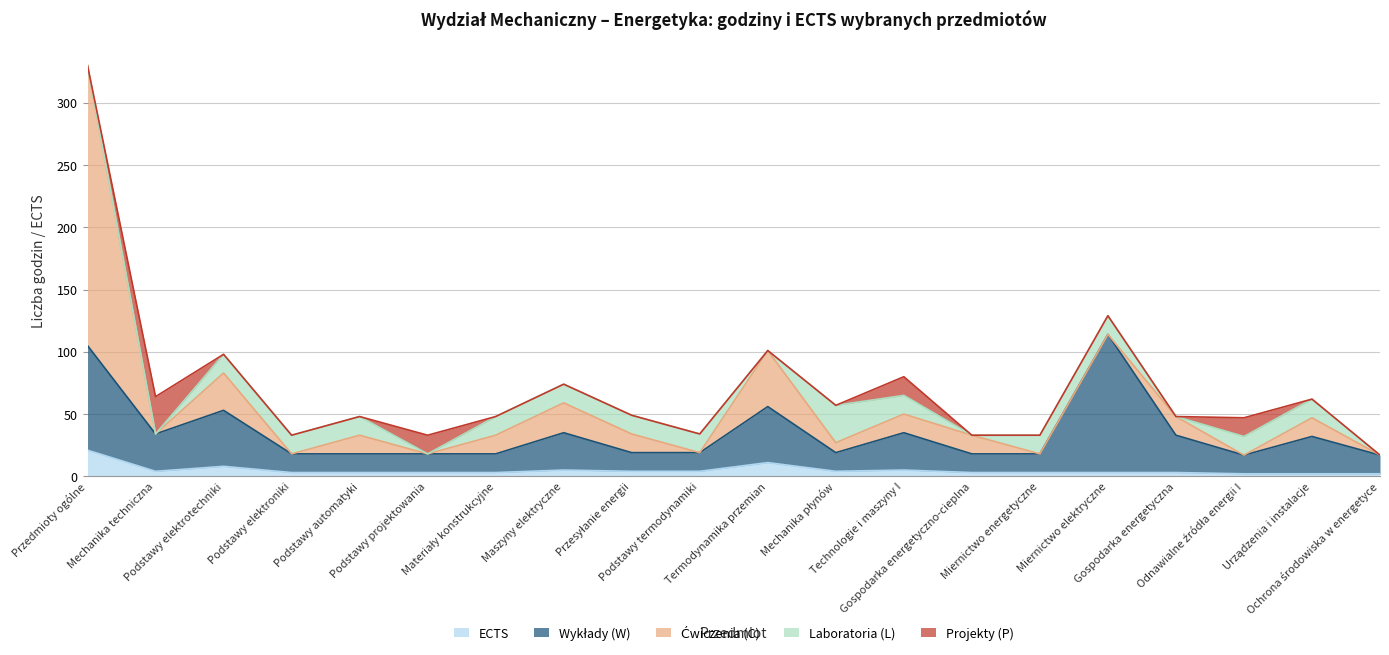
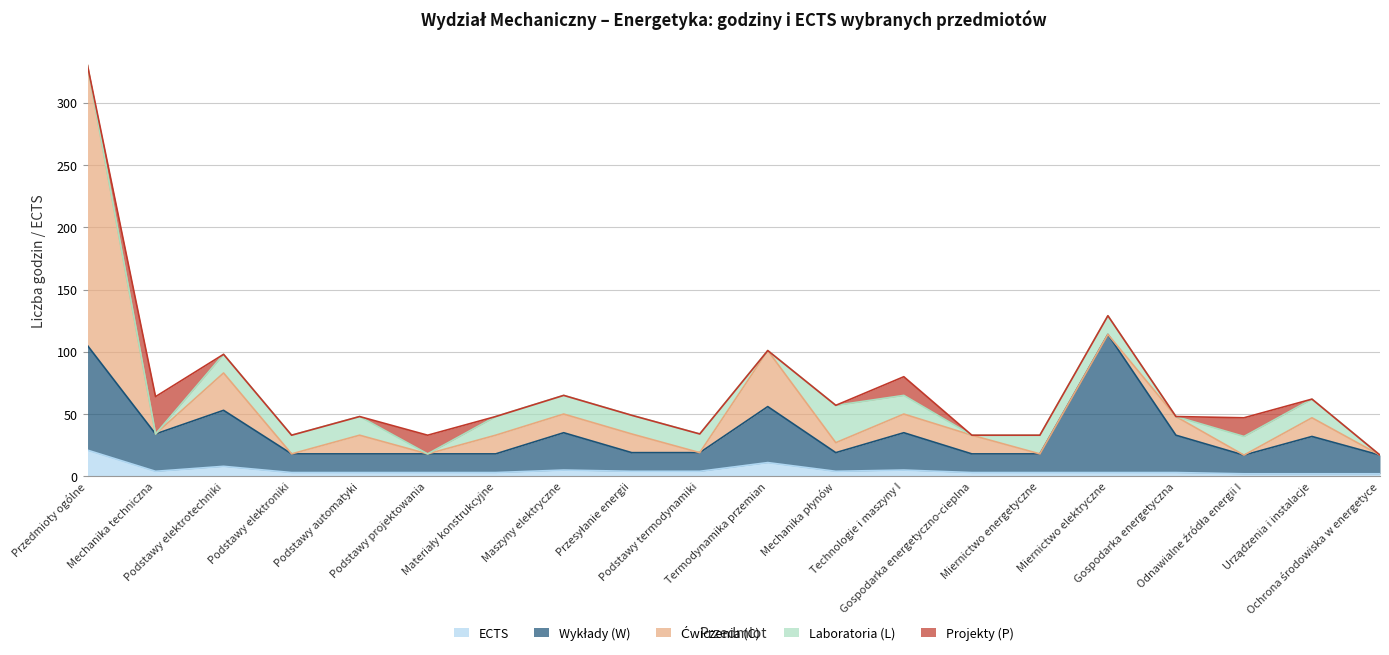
Ćwiczenia (C), Maszyny elektryczne: 24 -> 15
